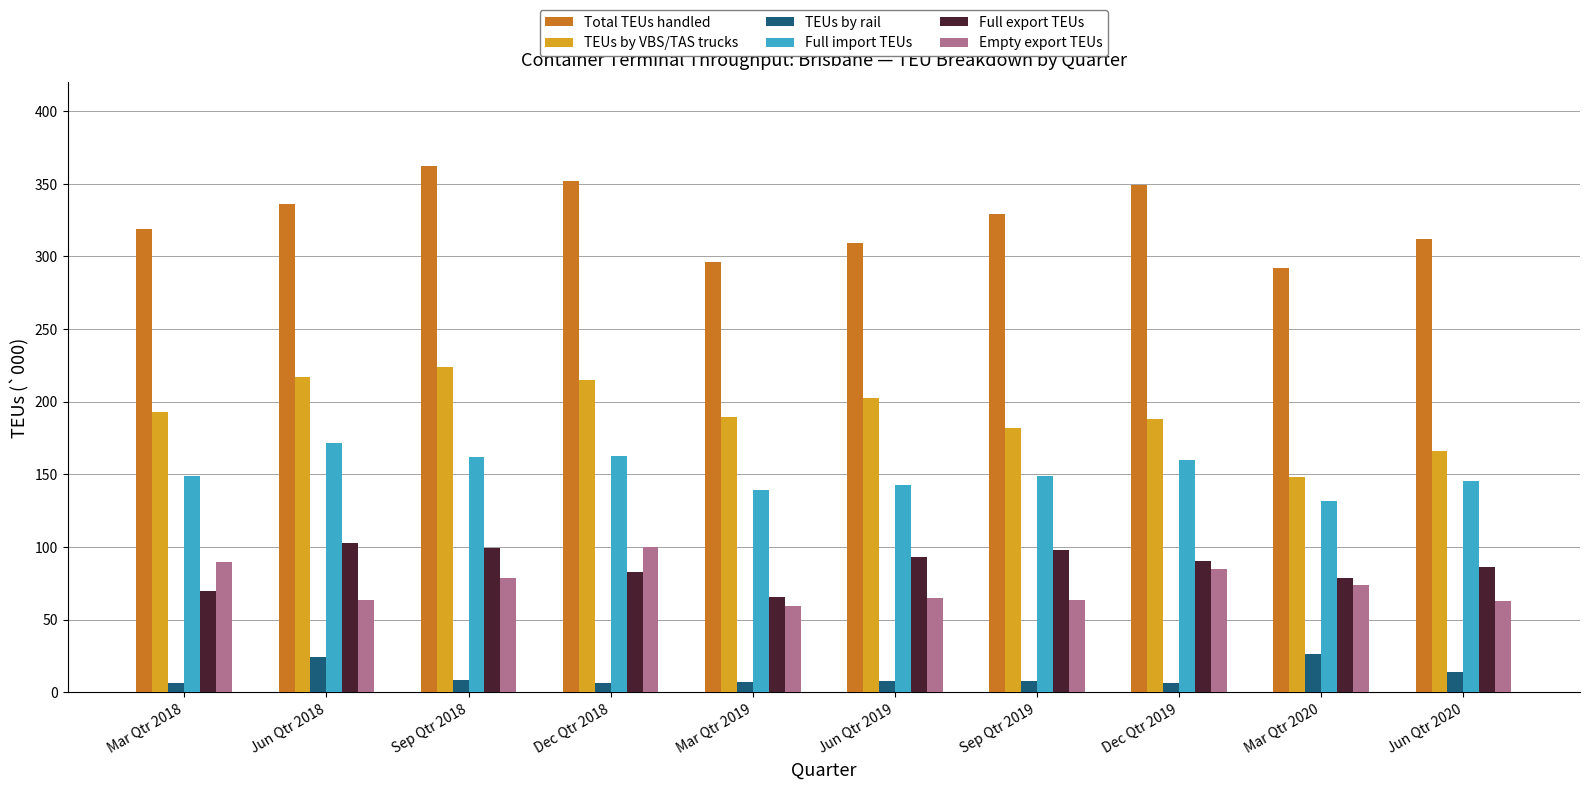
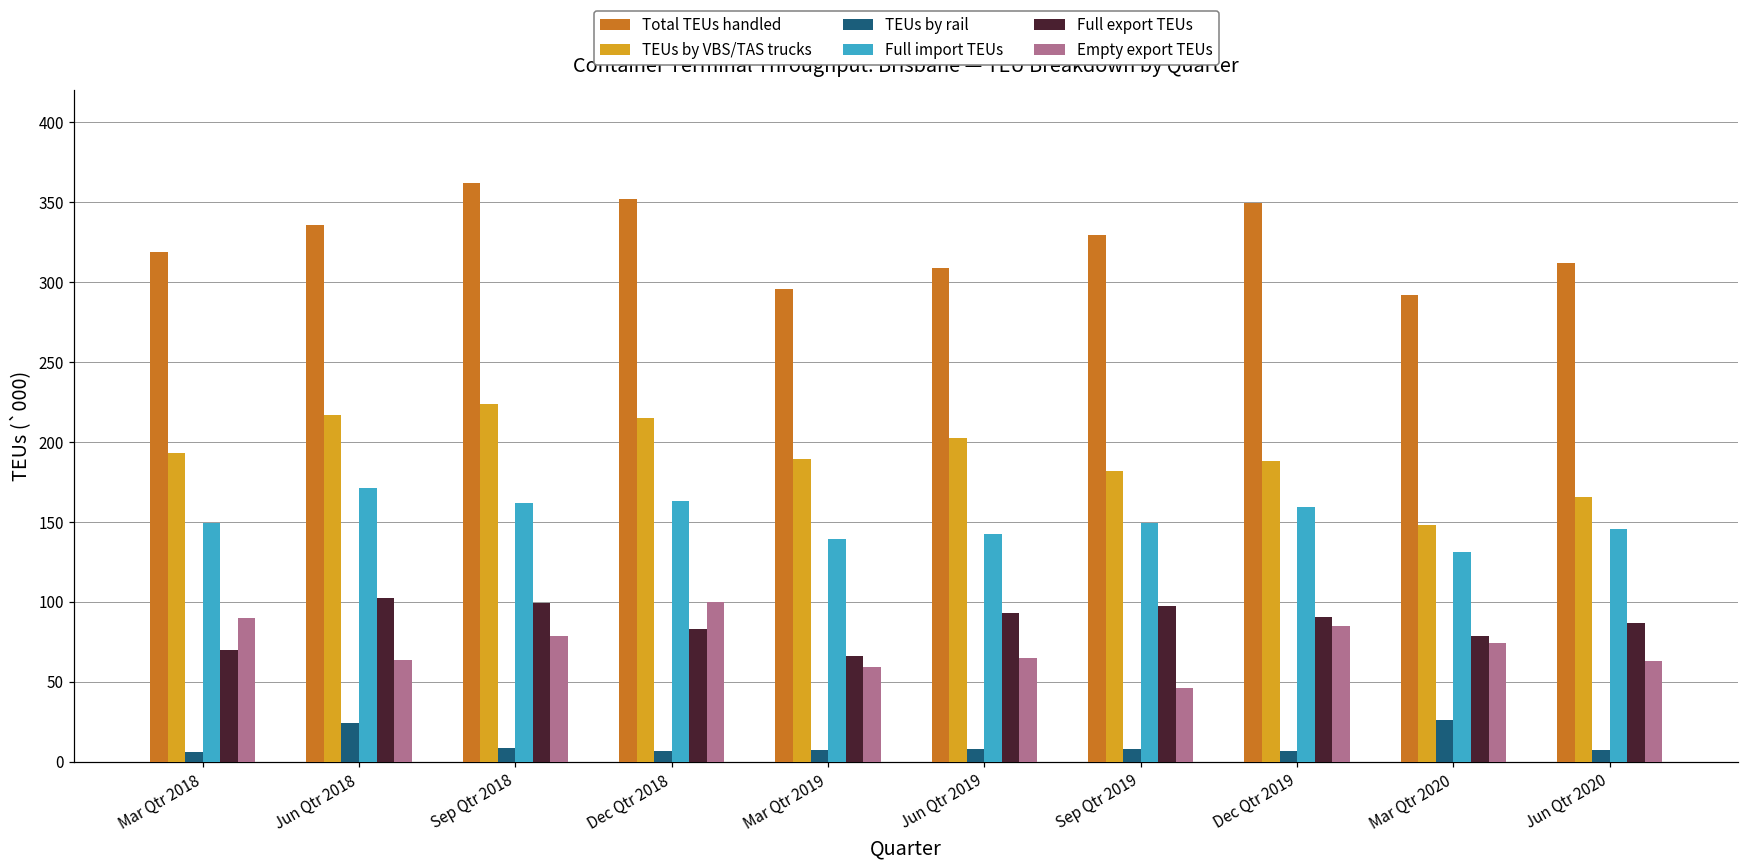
Empty export TEUs, Sep Qtr 2019: 64 -> 46
TEUs by rail, Jun Qtr 2020: 14 -> 7
